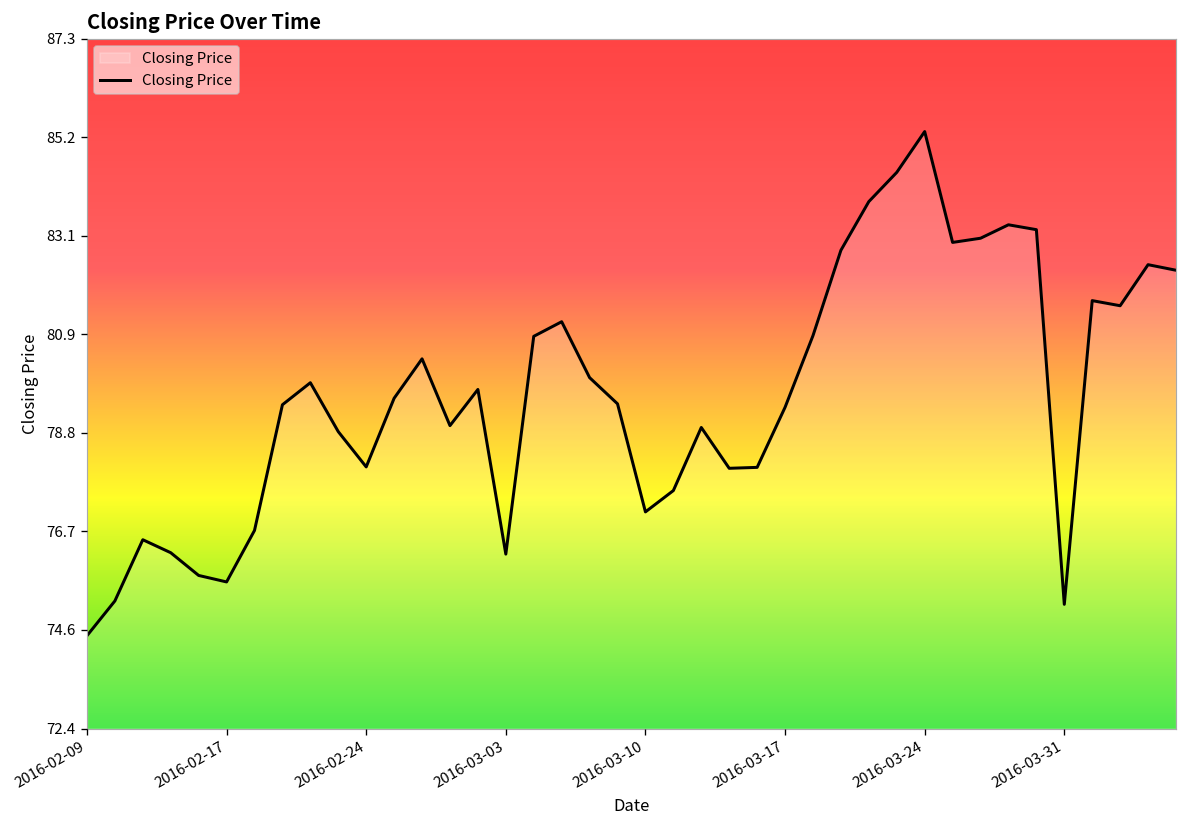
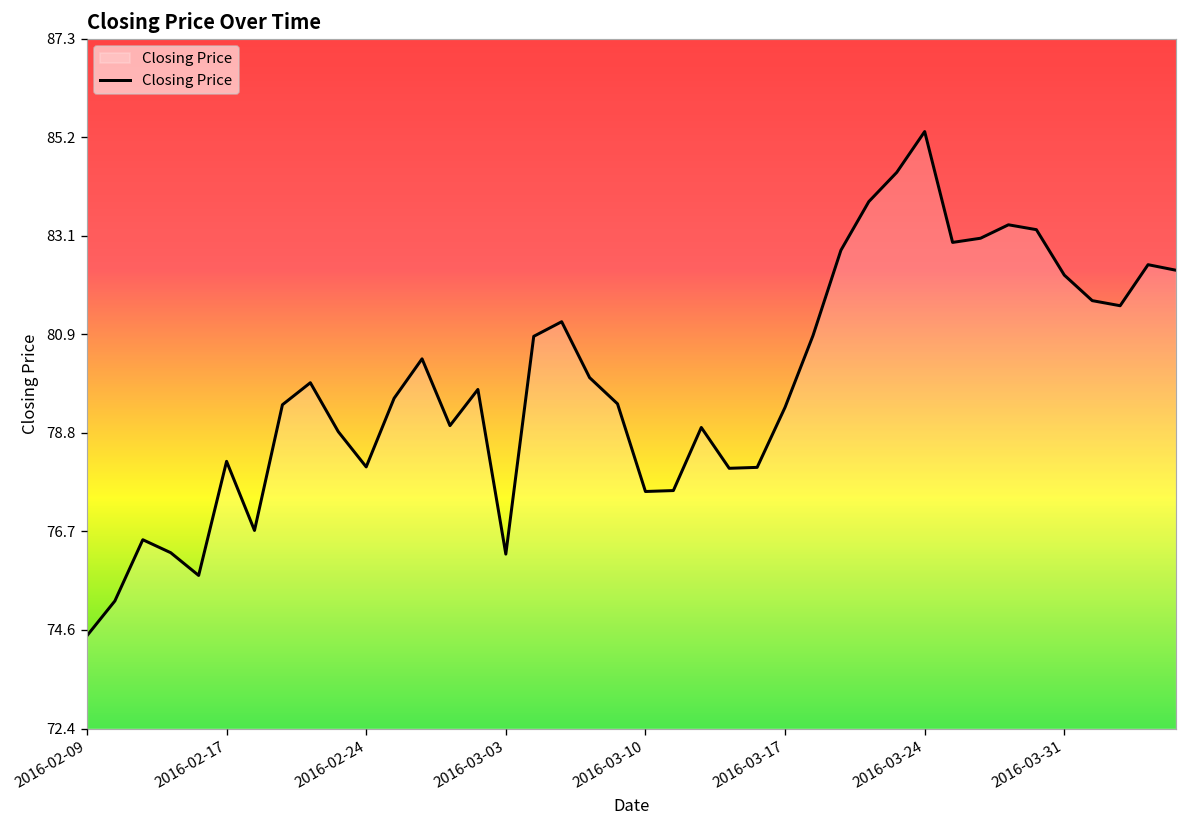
2016-02-17: 75.6 -> 78.2
2016-03-10: 77.1 -> 77.6
2016-03-31: 75.1 -> 82.2
